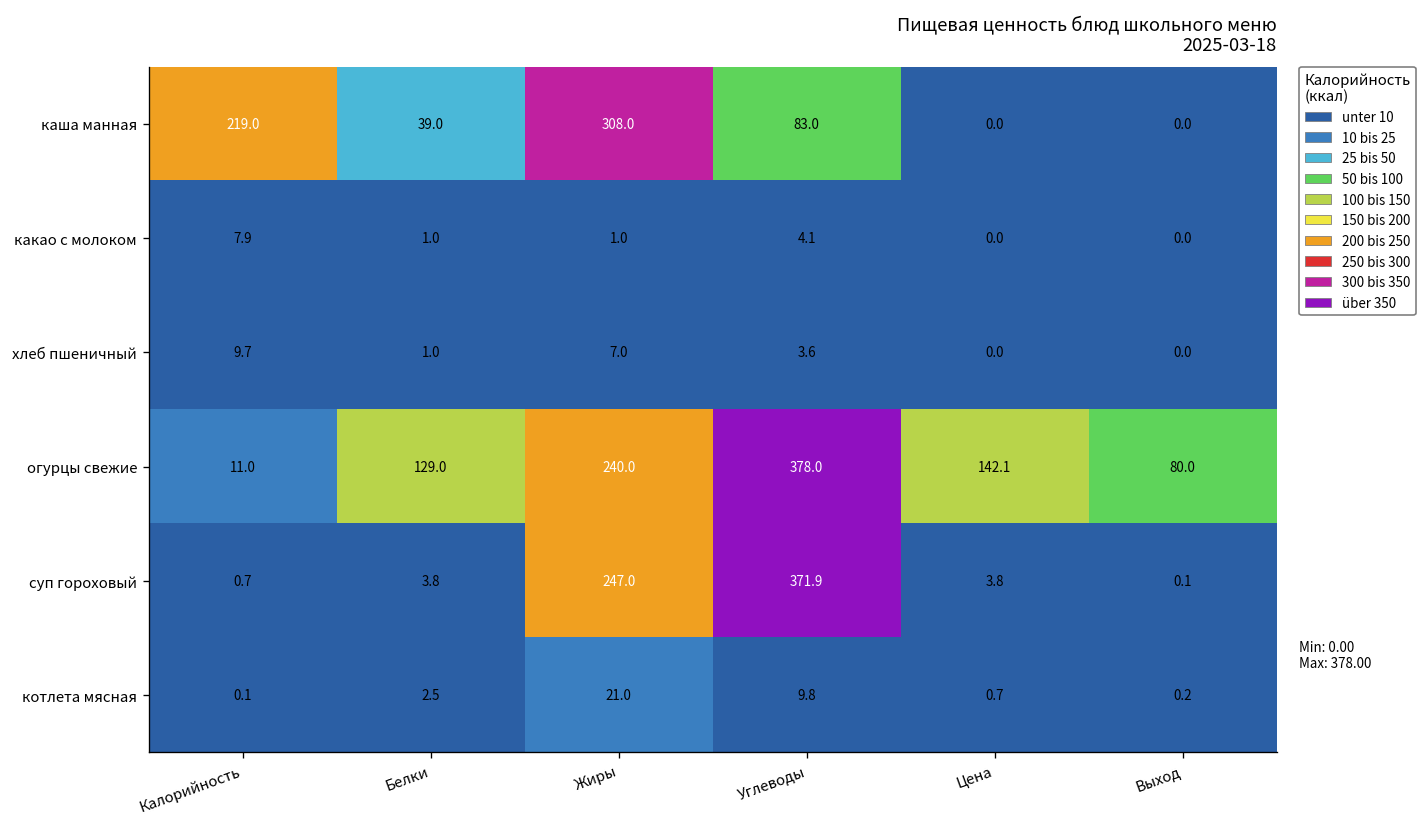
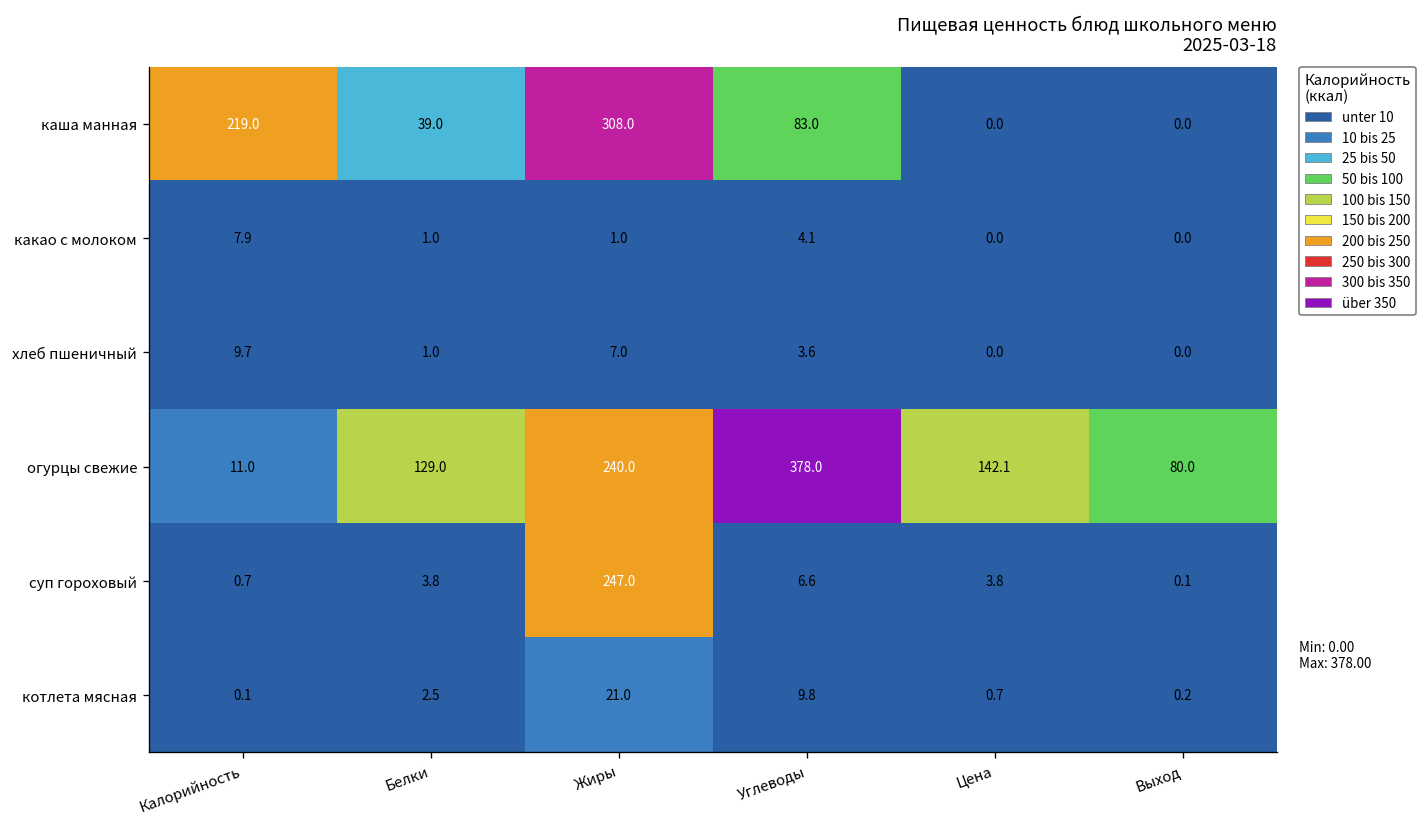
суп гороховый, Углеводы: 371.9 -> 6.6
